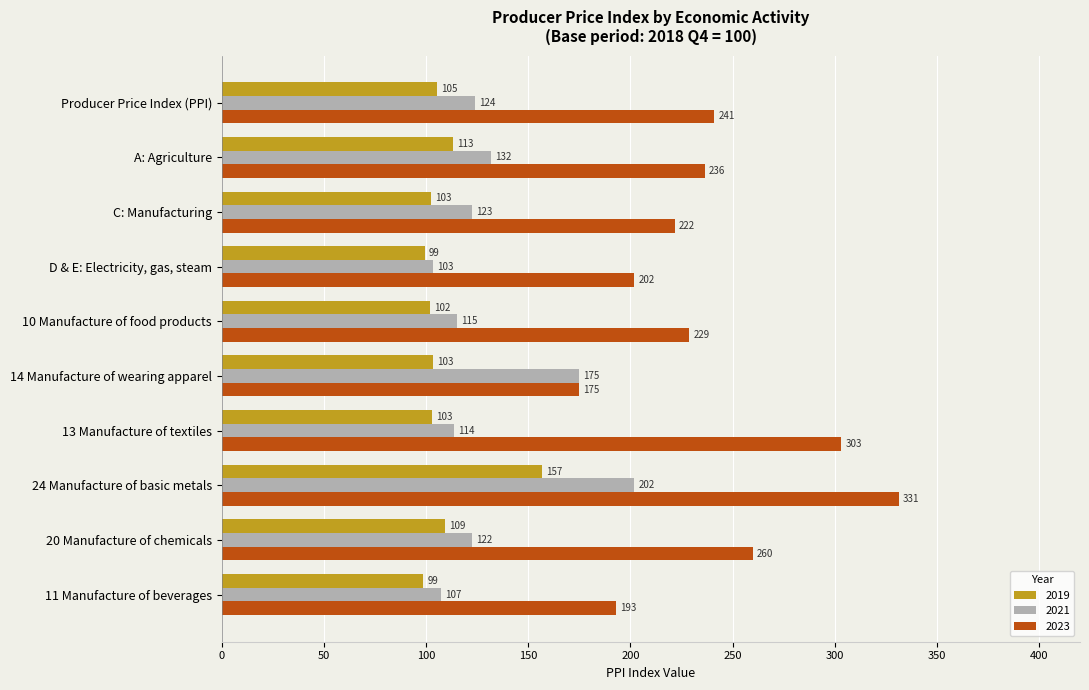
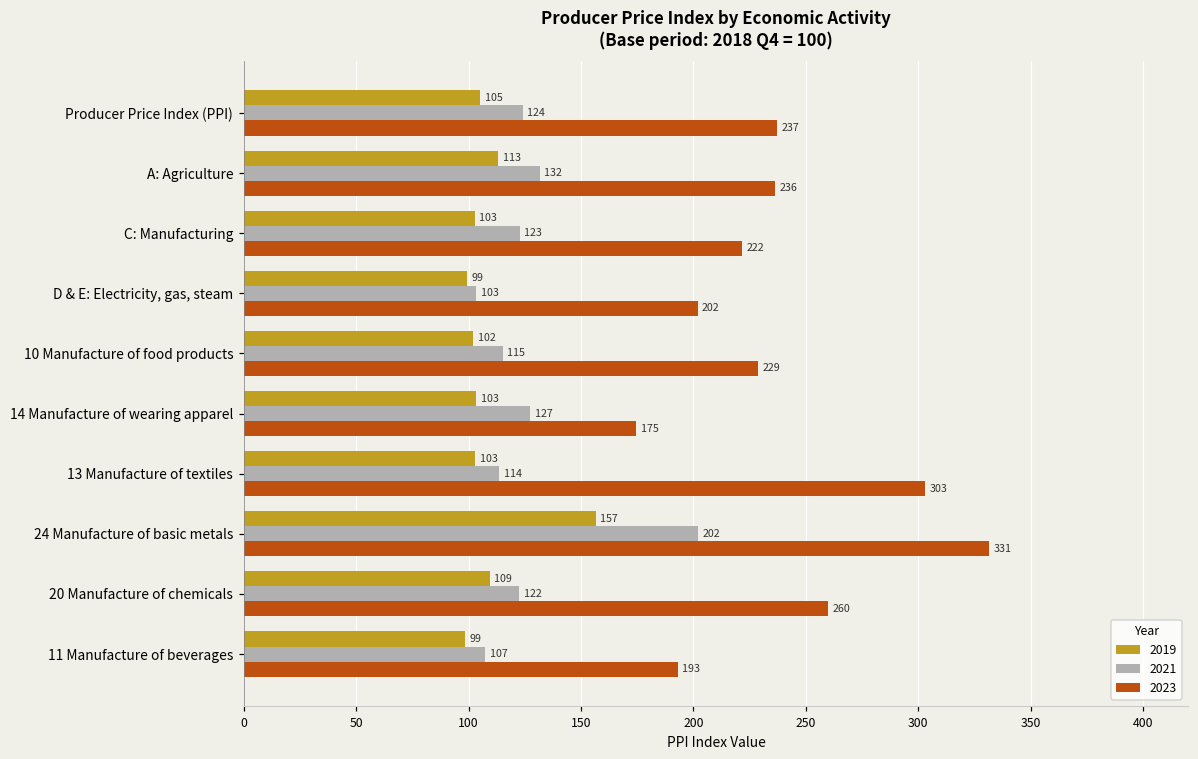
2023, Producer Price Index (PPI): 241 -> 237
2021, 14 Manufacture of wearing apparel: 175 -> 127
